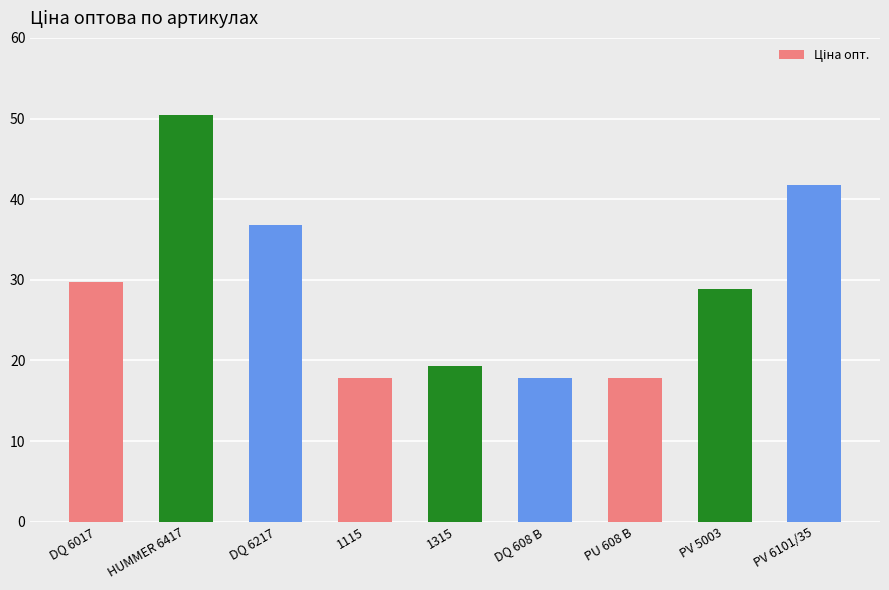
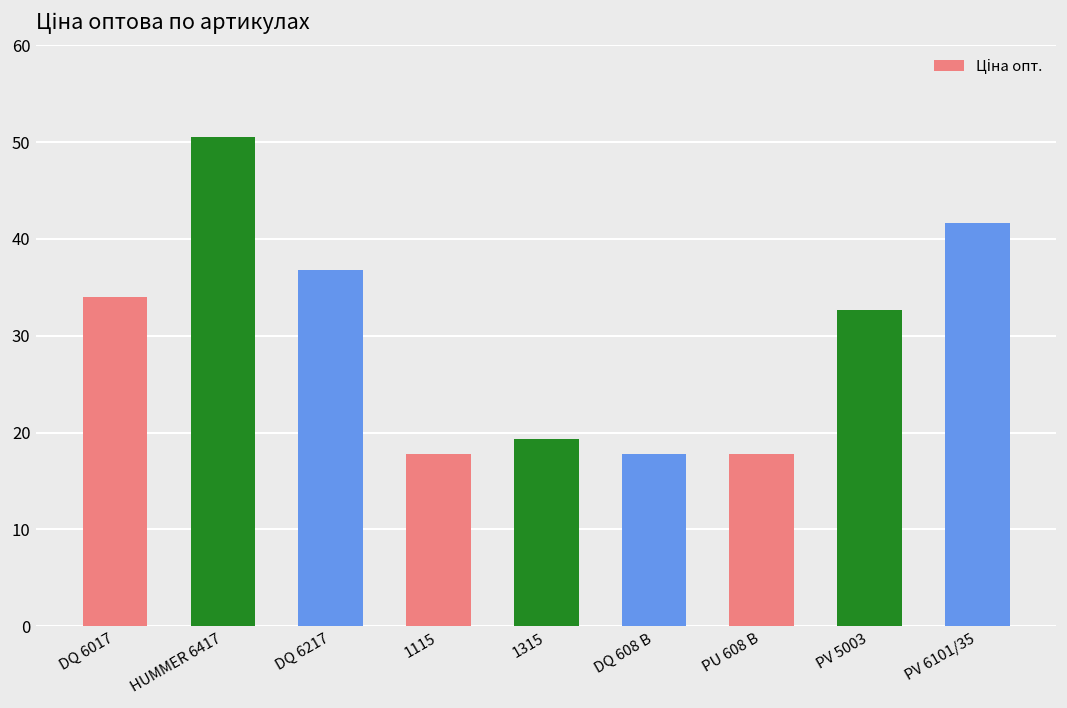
DQ 6017: 30 -> 34
PV 5003: 29 -> 33
